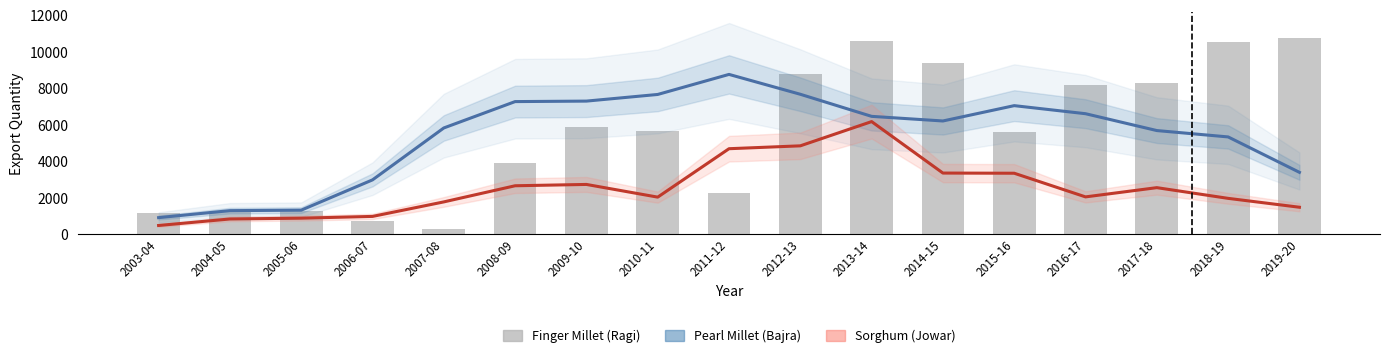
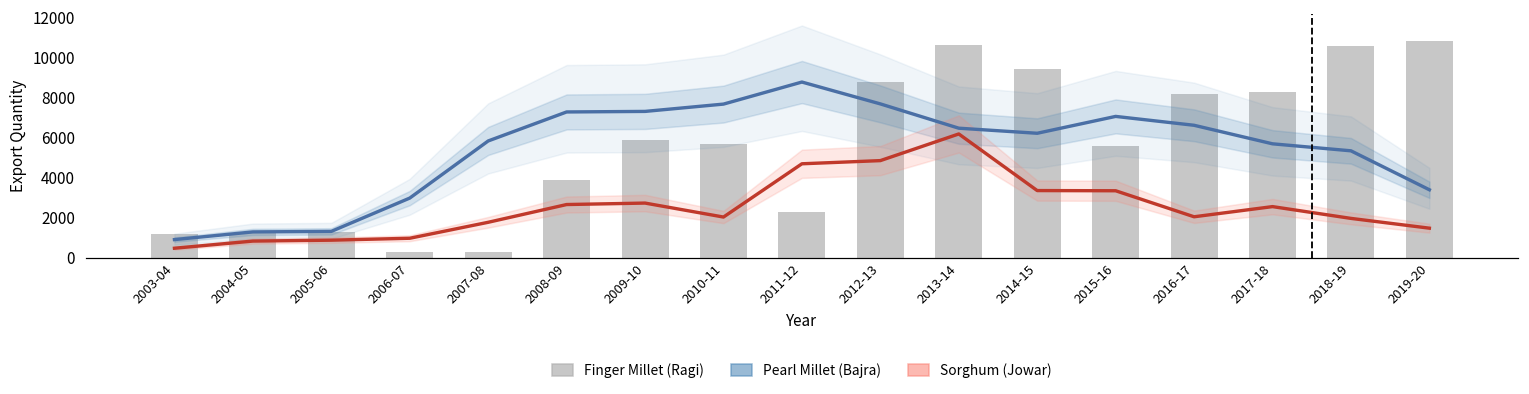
Finger Millet (Ragi), 2006-07: 700 -> 300
